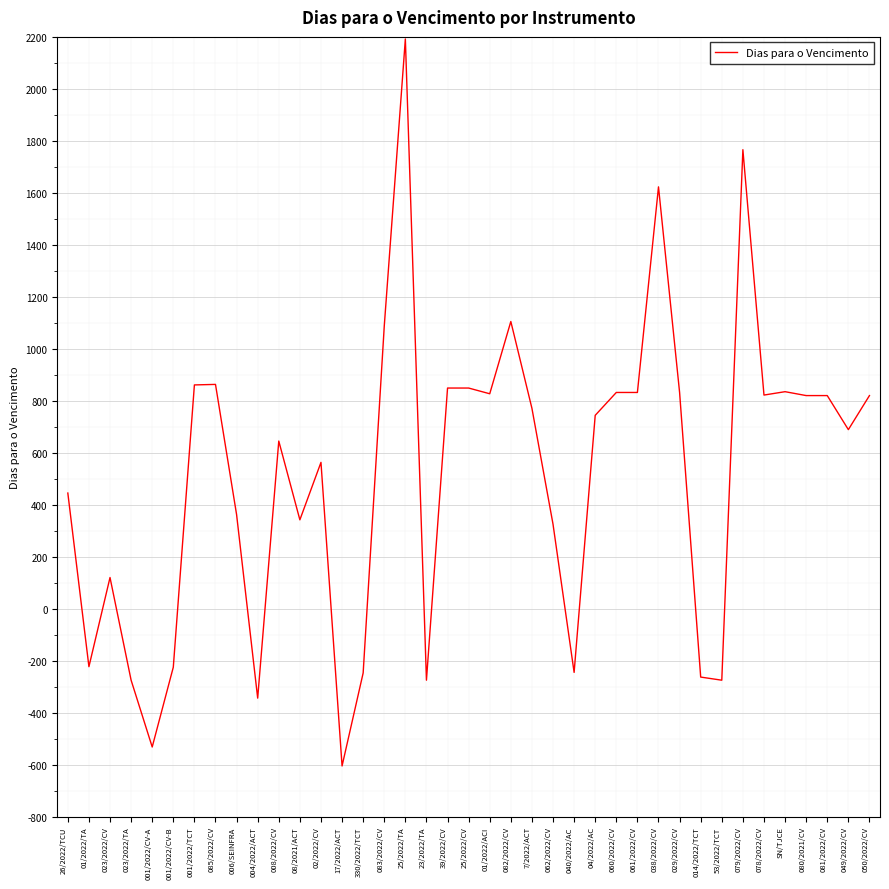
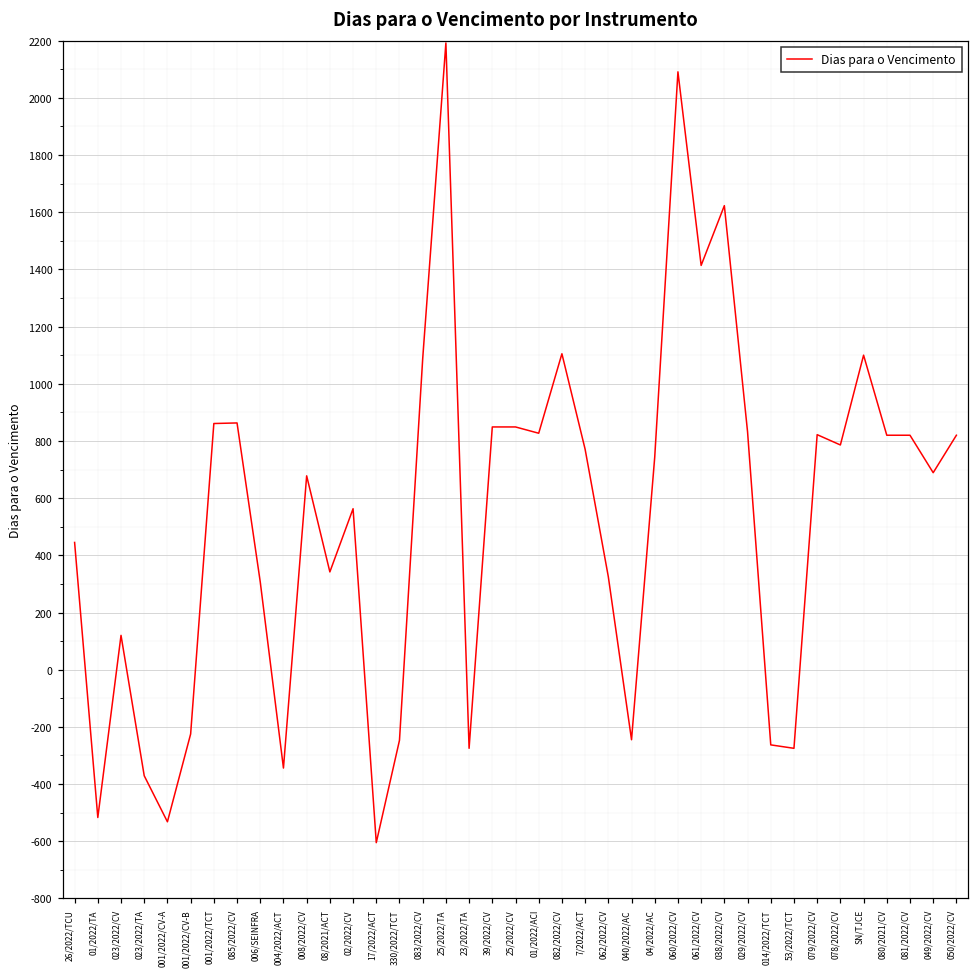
01/2022/TA: -220 -> -520
023/2022/TA: -280 -> -370
006/SEINFRA: 360 -> 310
008/2022/CV: 650 -> 680
060/2022/CV: 830 -> 2090
061/2022/CV: 830 -> 1410
079/2022/CV: 1770 -> 820
078/2022/CV: 820 -> 790
SN/TJCE: 840 -> 1100
